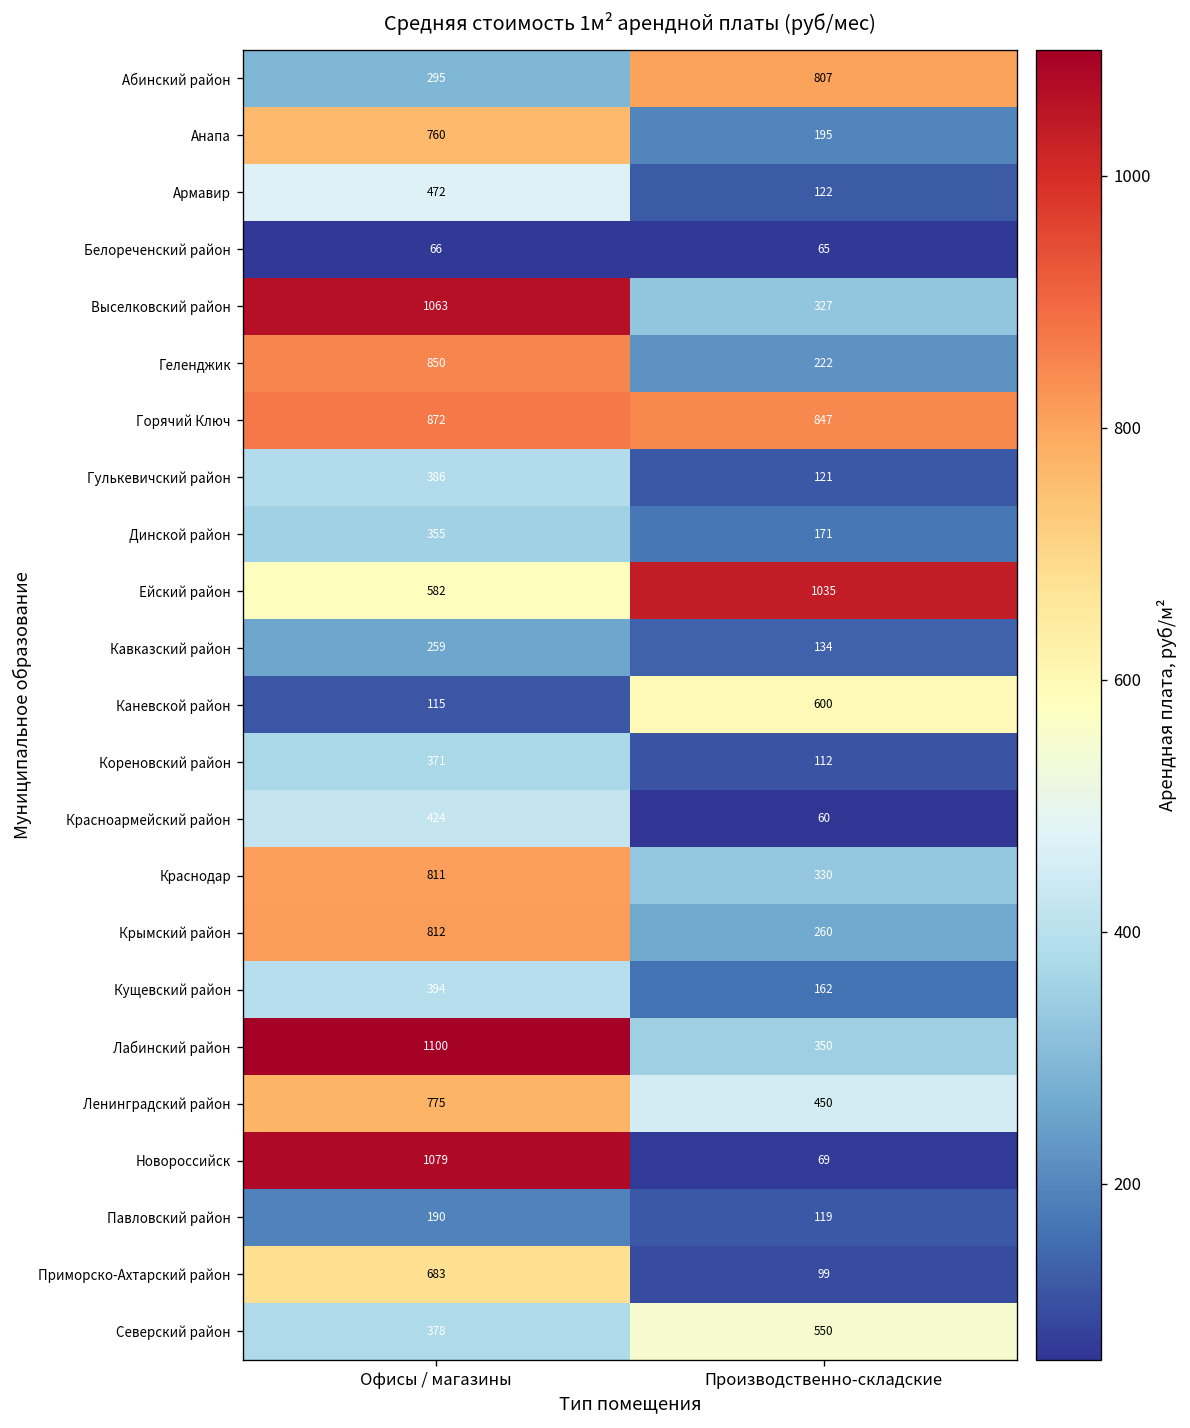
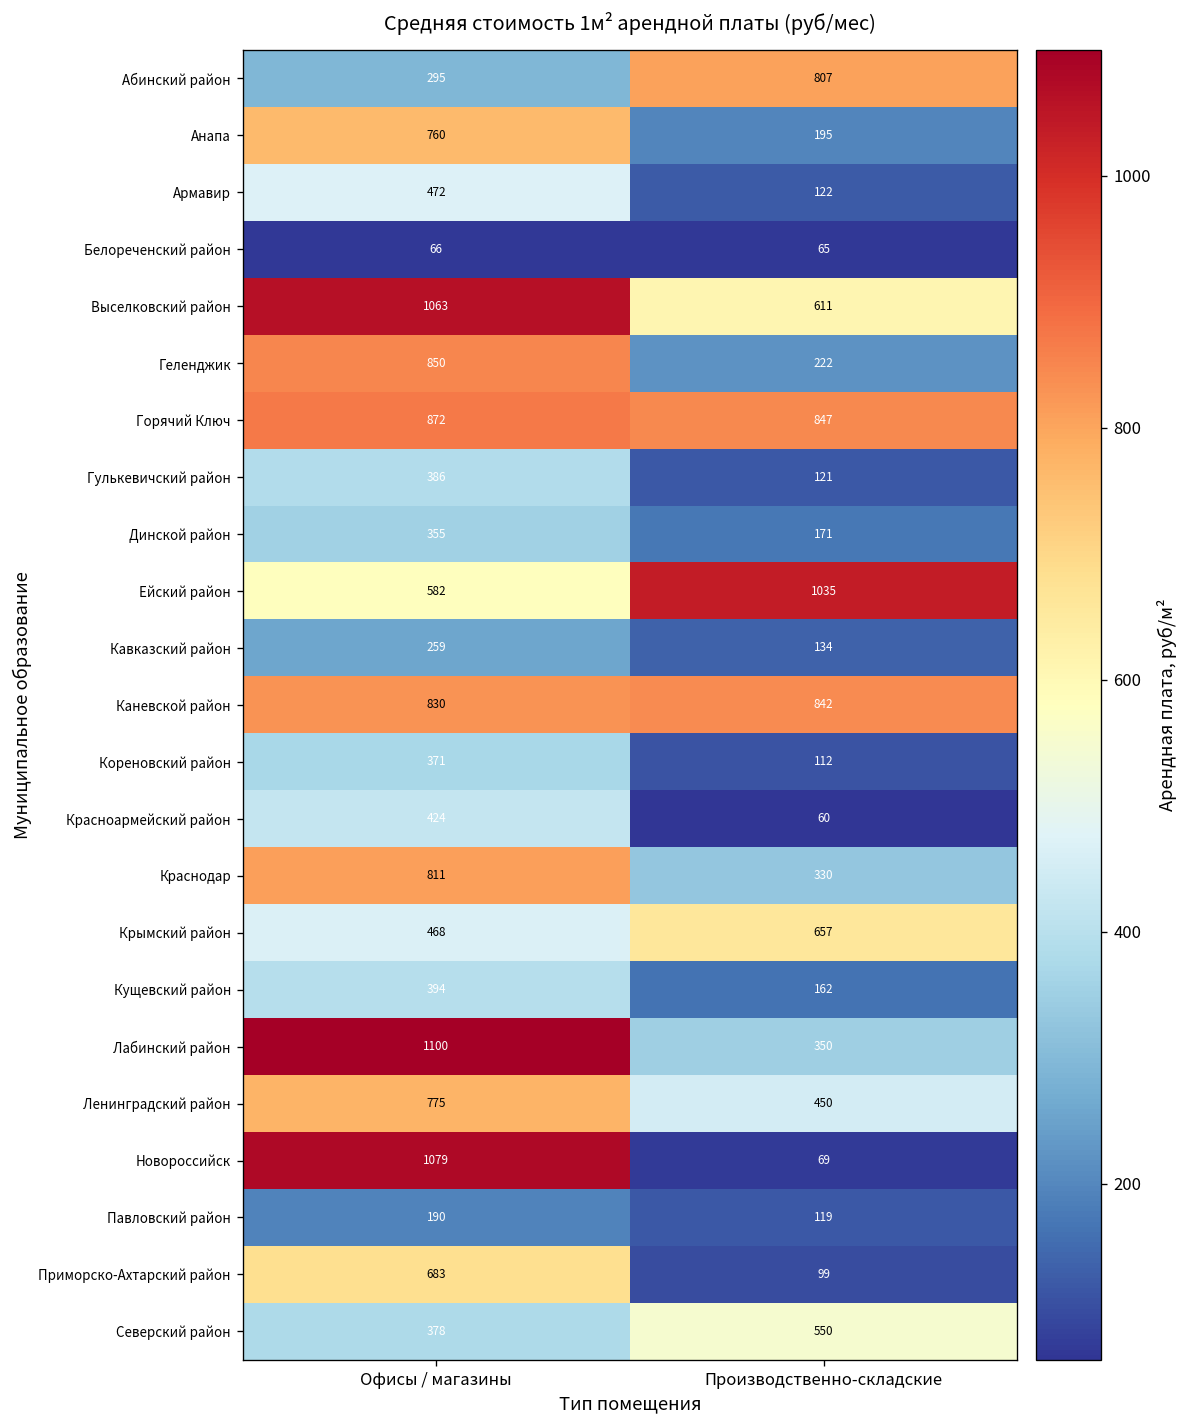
Выселковский район, Производственно-складские: 327 -> 611
Каневской район, Офисы / магазины: 115 -> 830
Каневской район, Производственно-складские: 600 -> 842
Крымский район, Офисы / магазины: 812 -> 468
Крымский район, Производственно-складские: 260 -> 657
